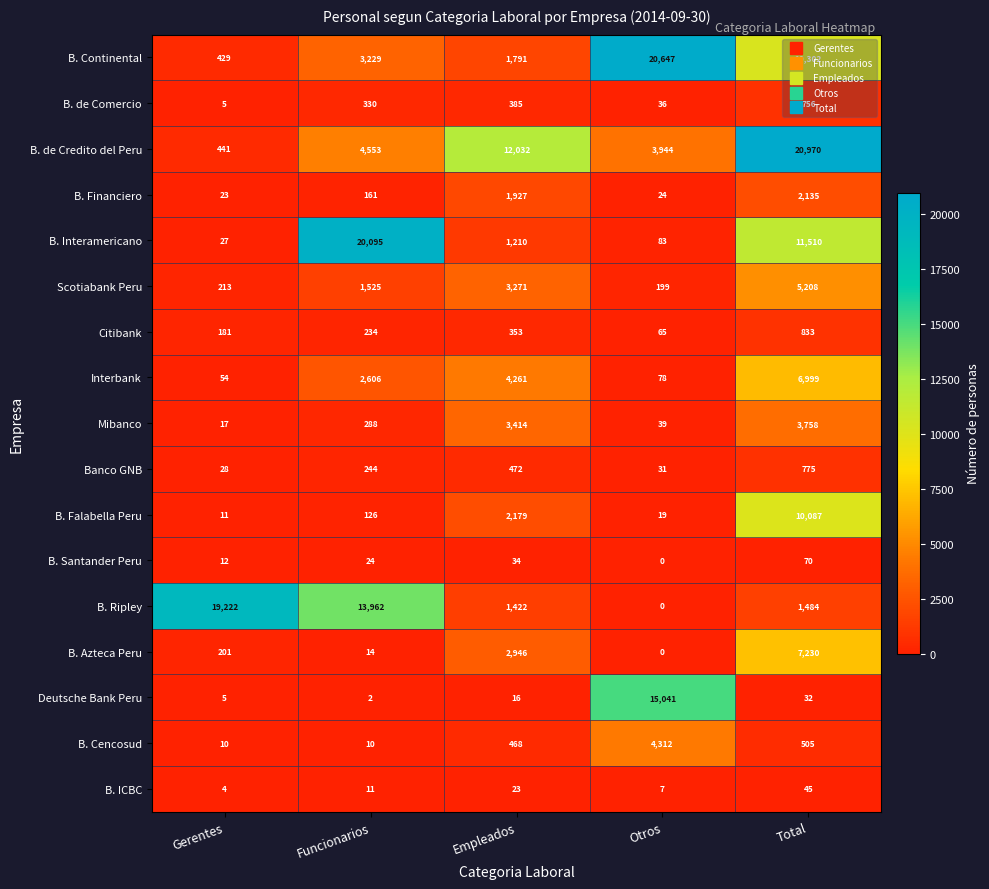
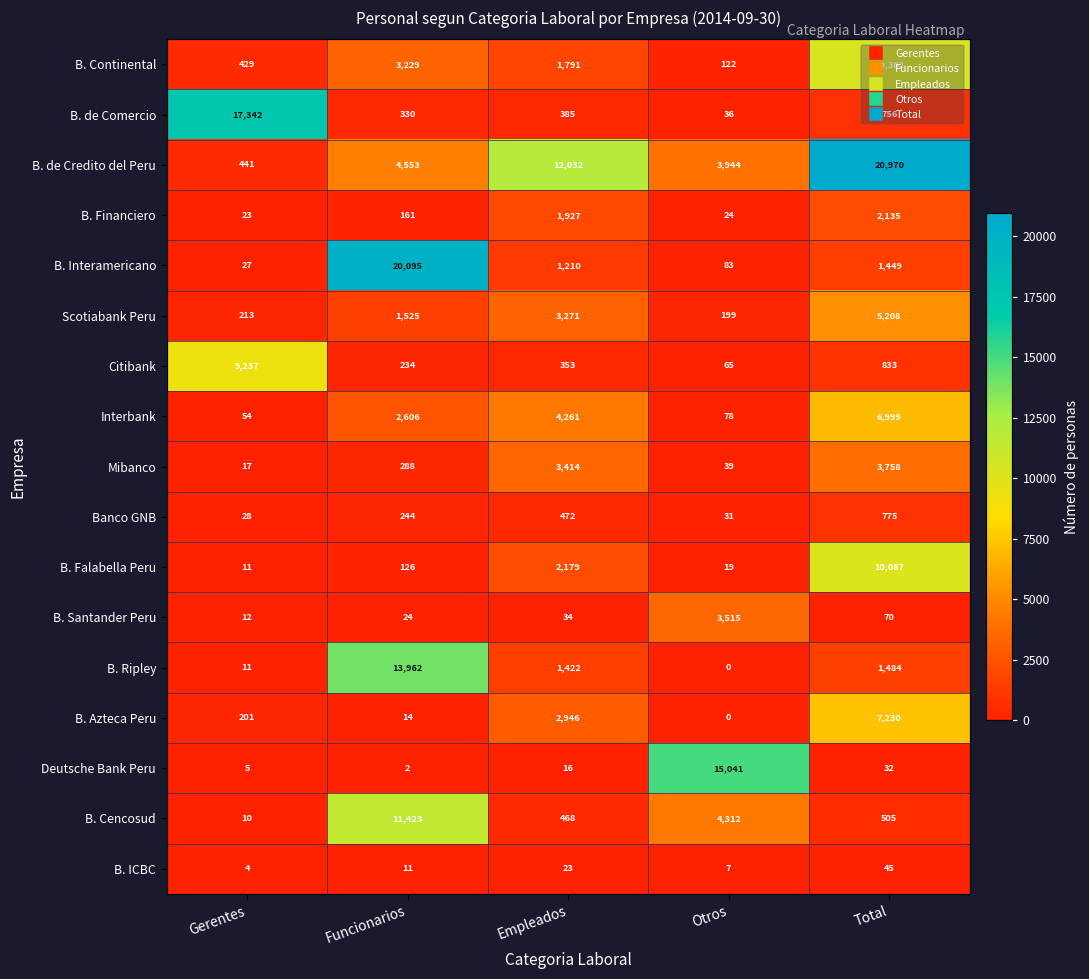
B. Continental, Otros: 20,647 -> 122
B. de Comercio, Gerentes: 5 -> 17,342
B. Interamericano, Total: 11,510 -> 1,449
Citibank, Gerentes: 181 -> 9,237
B. Santander Peru, Otros: 0 -> 3,515
B. Ripley, Gerentes: 19,222 -> 11
B. Cencosud, Funcionarios: 10 -> 11,423
